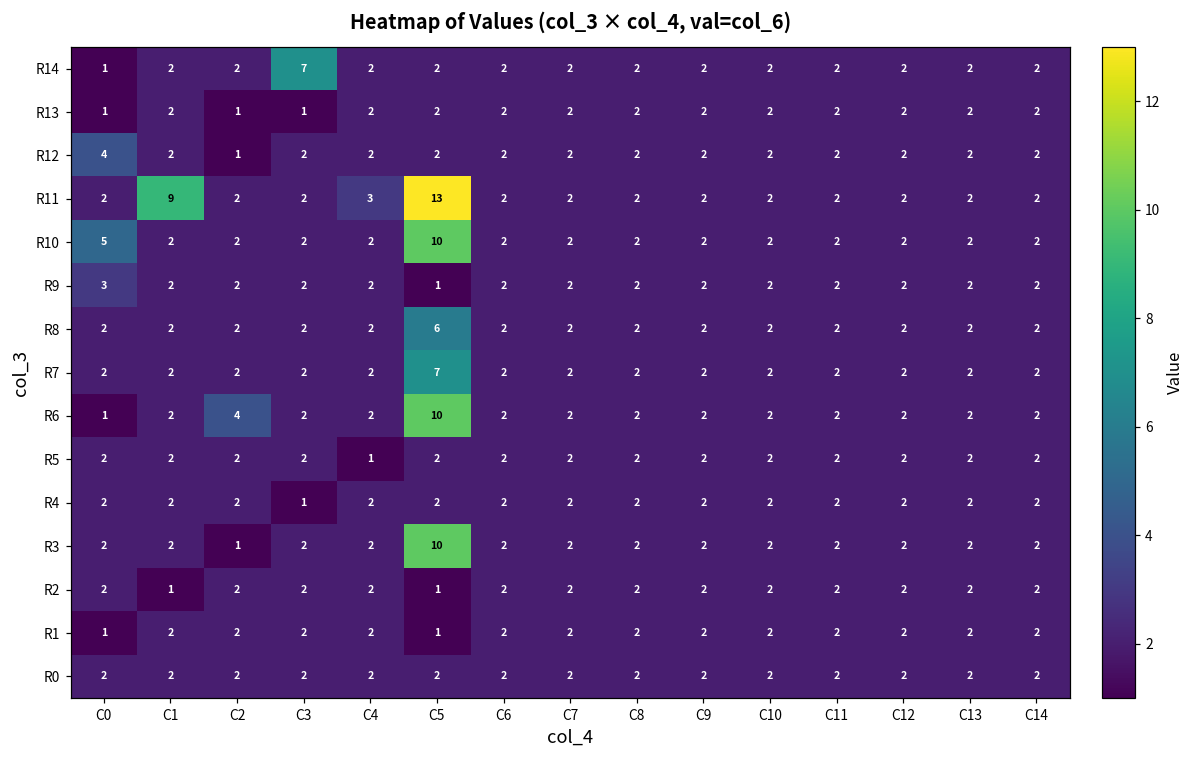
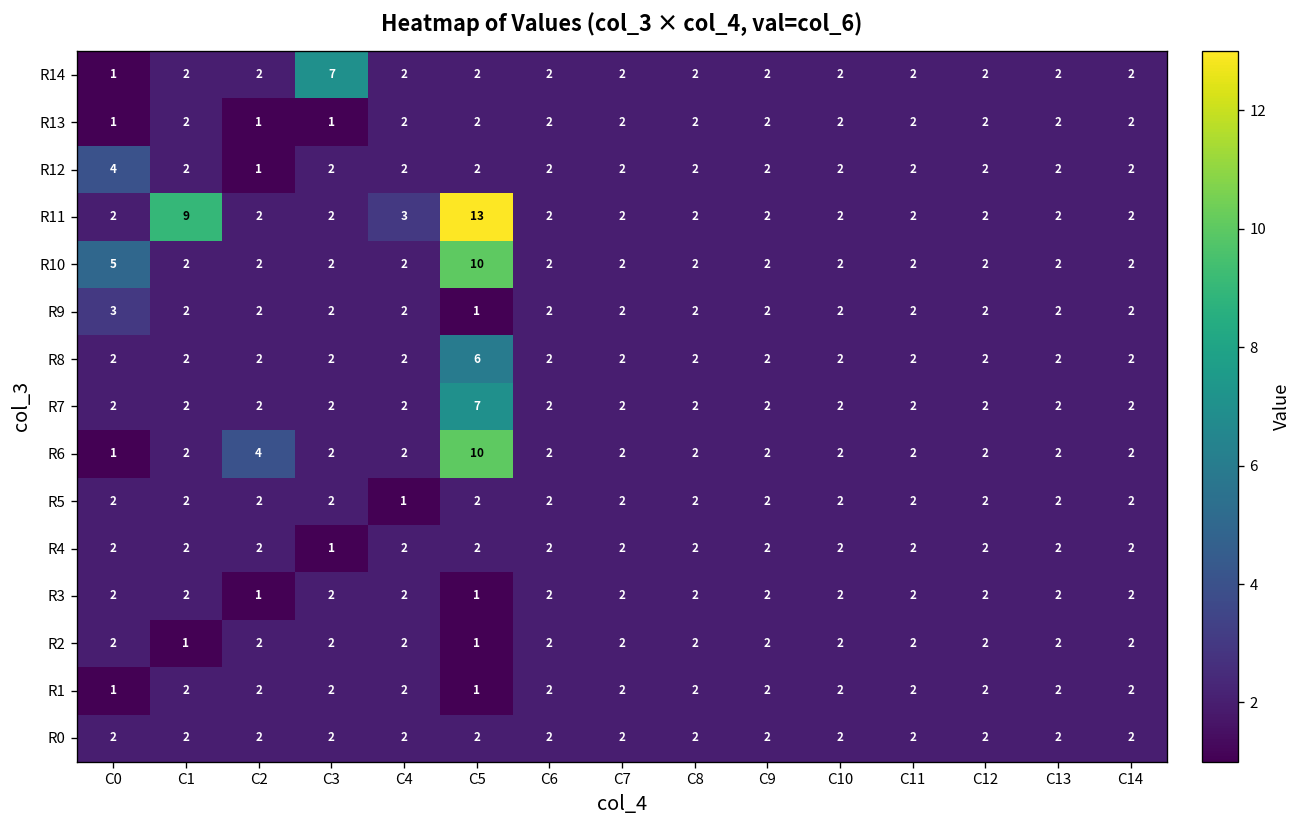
R3, C5: 10 -> 1
